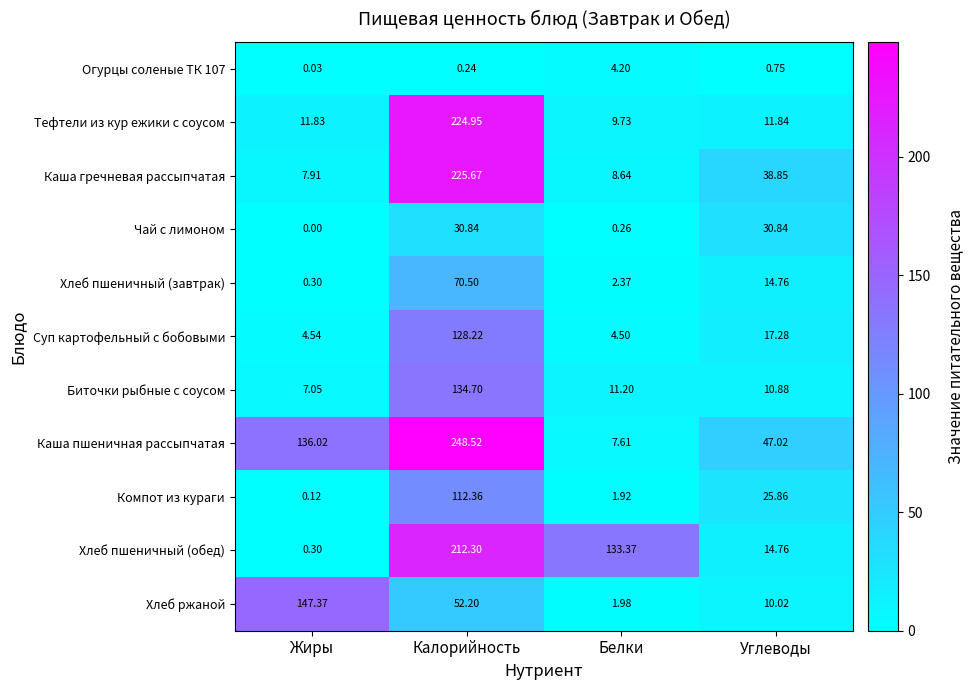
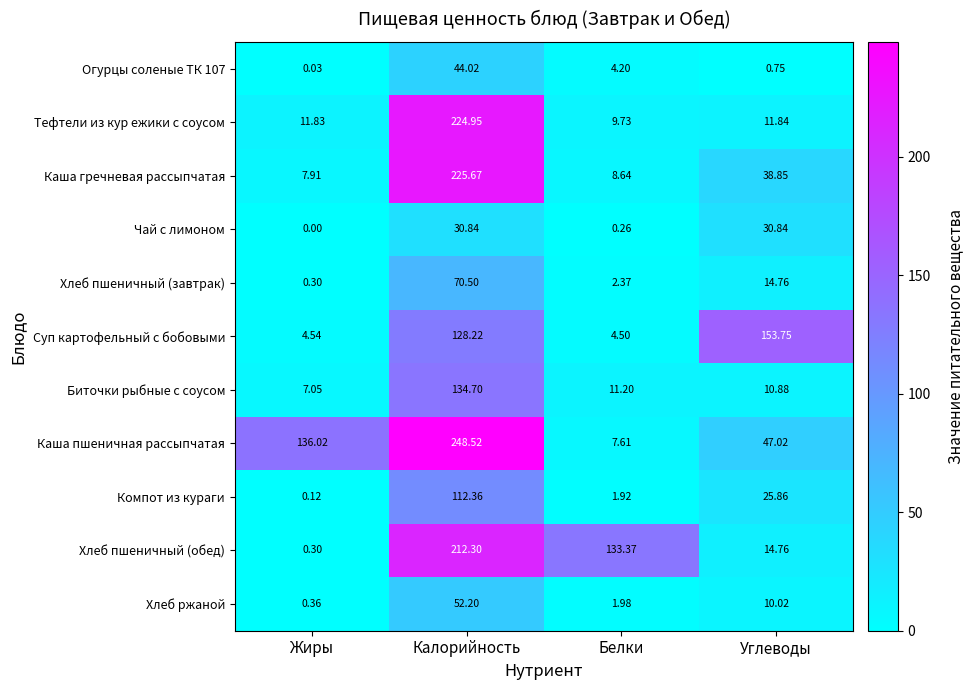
Огурцы соленые ТК 107, Калорийность: 0.24 -> 44.02
Суп картофельный с бобовыми, Углеводы: 17.28 -> 153.75
Хлеб ржаной, Жиры: 147.37 -> 0.36
